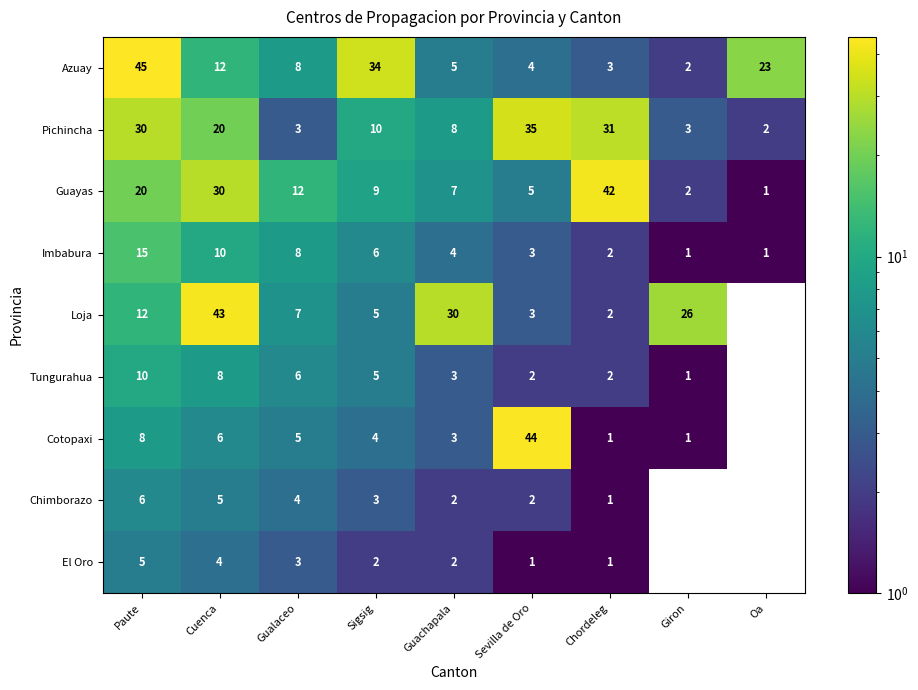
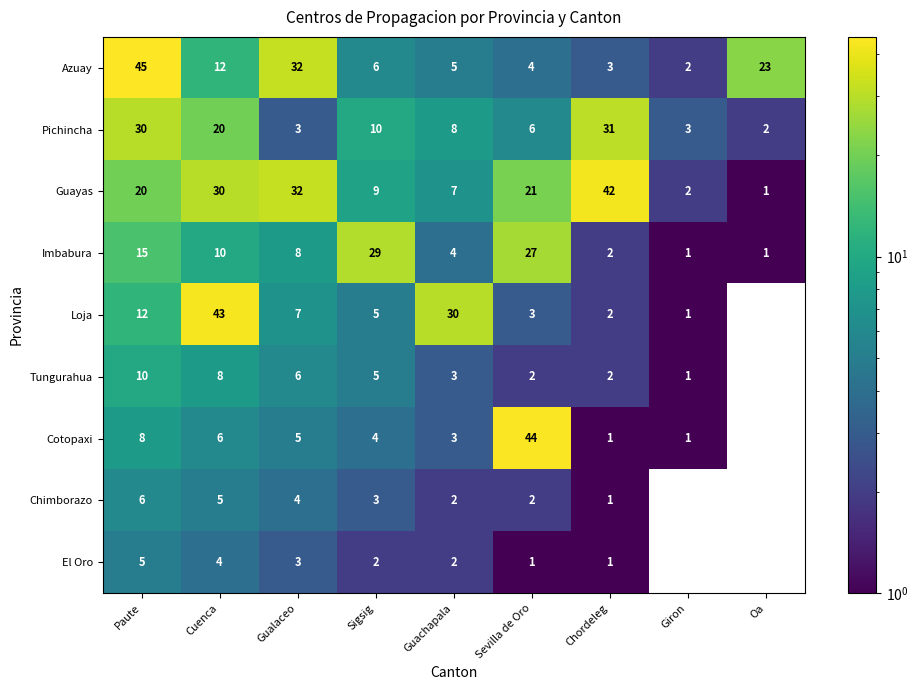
Azuay, Gualaceo: 8 -> 32
Azuay, Sigsig: 34 -> 6
Pichincha, Sevilla de Oro: 35 -> 6
Guayas, Gualaceo: 12 -> 32
Guayas, Sevilla de Oro: 5 -> 21
Imbabura, Sigsig: 6 -> 29
Imbabura, Sevilla de Oro: 3 -> 27
Loja, Giron: 26 -> 1
